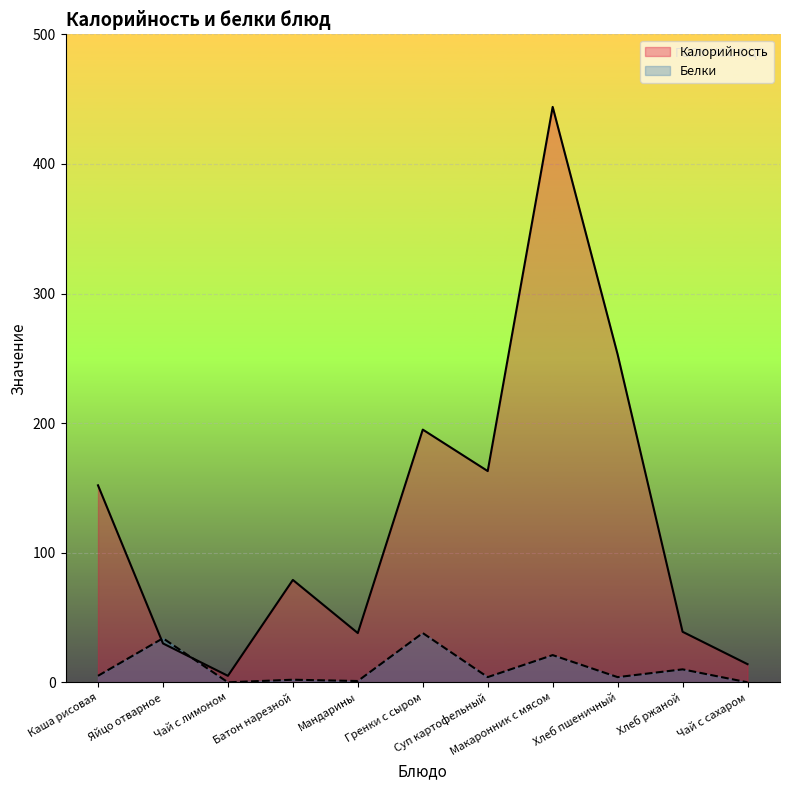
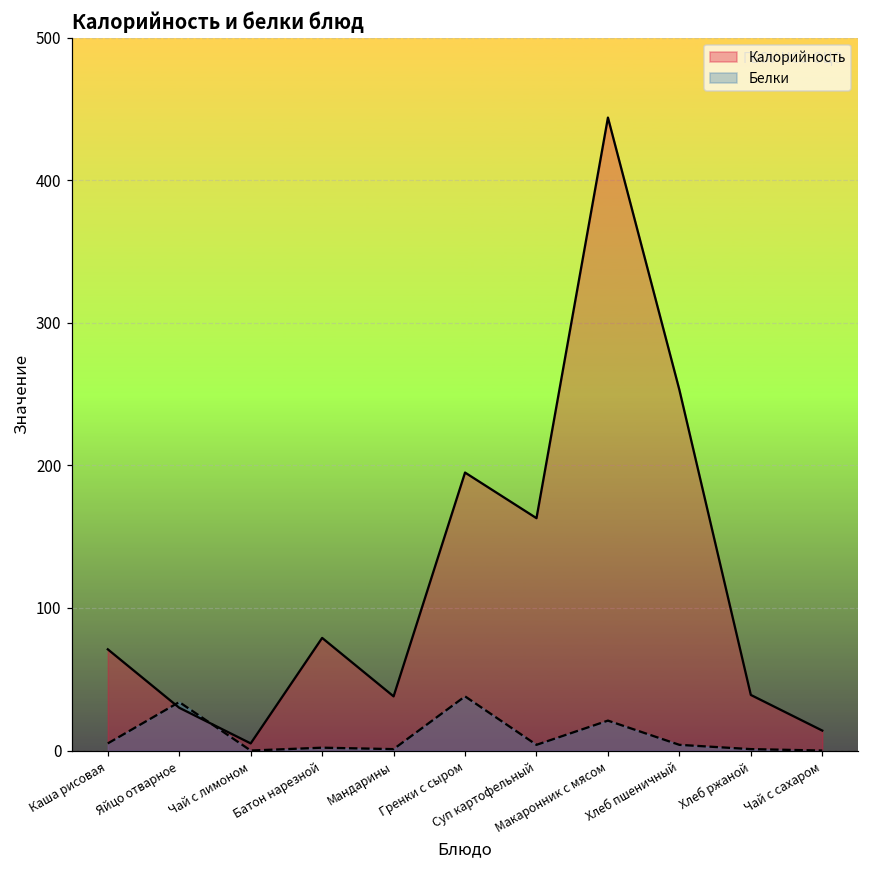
Калорийность, Каша рисовая: 152 -> 71
Белки, Хлеб ржаной: 10 -> 1
